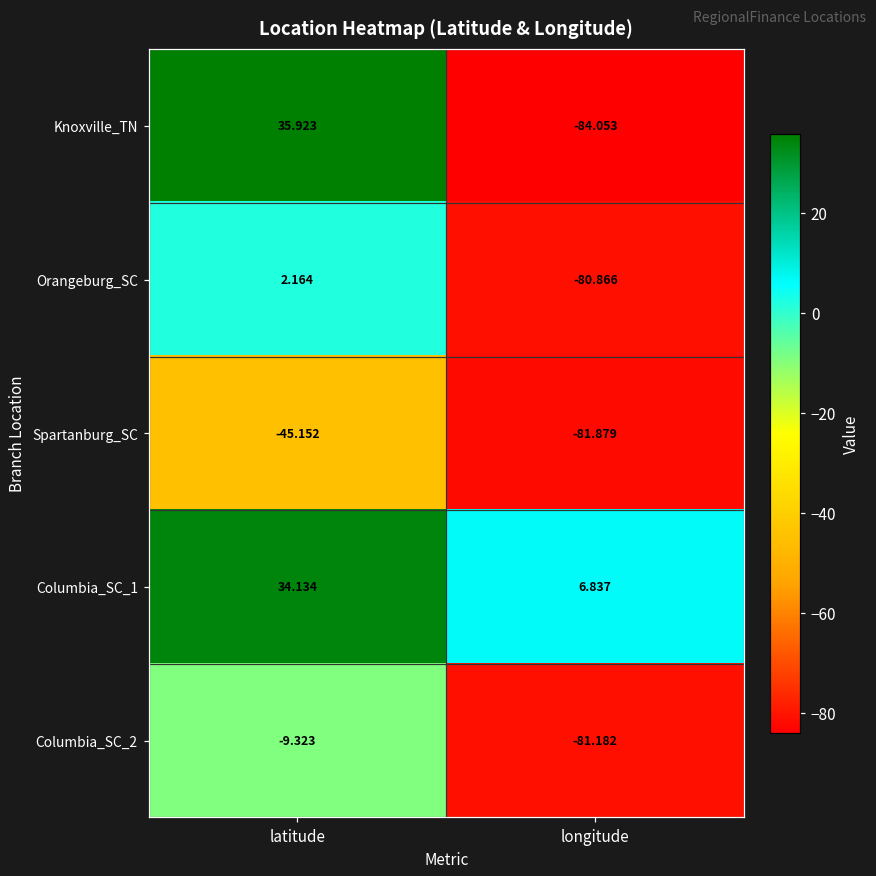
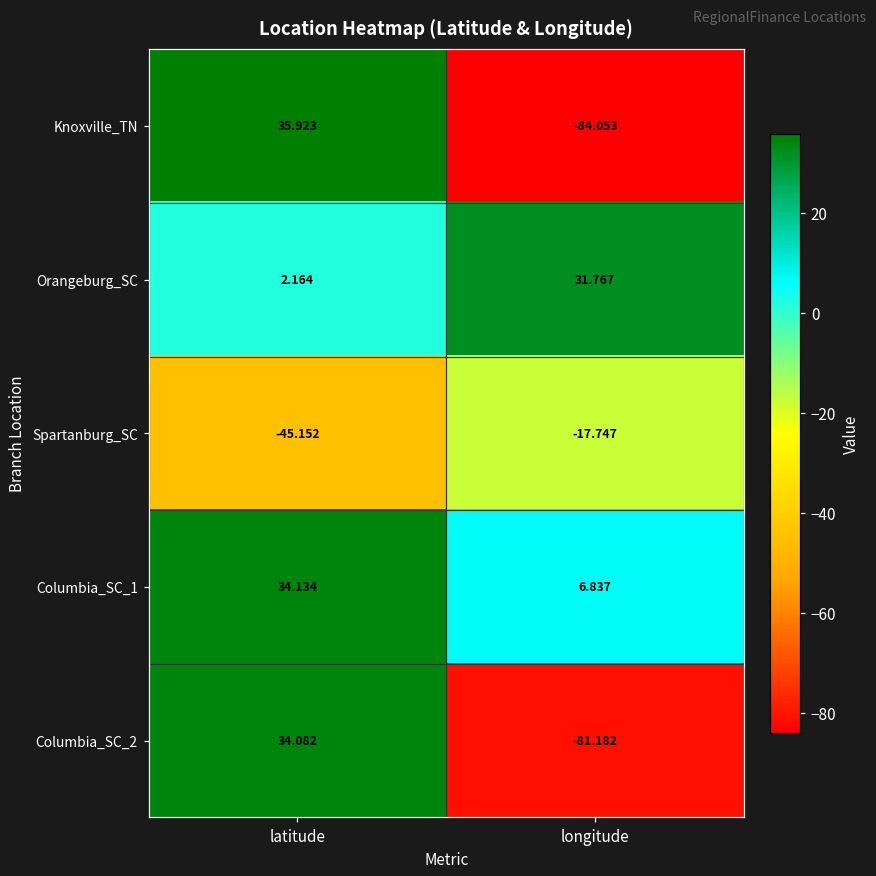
Orangeburg_SC, longitude: -80.866 -> 31.767
Spartanburg_SC, longitude: -81.879 -> -17.747
Columbia_SC_2, latitude: -9.323 -> 34.082
